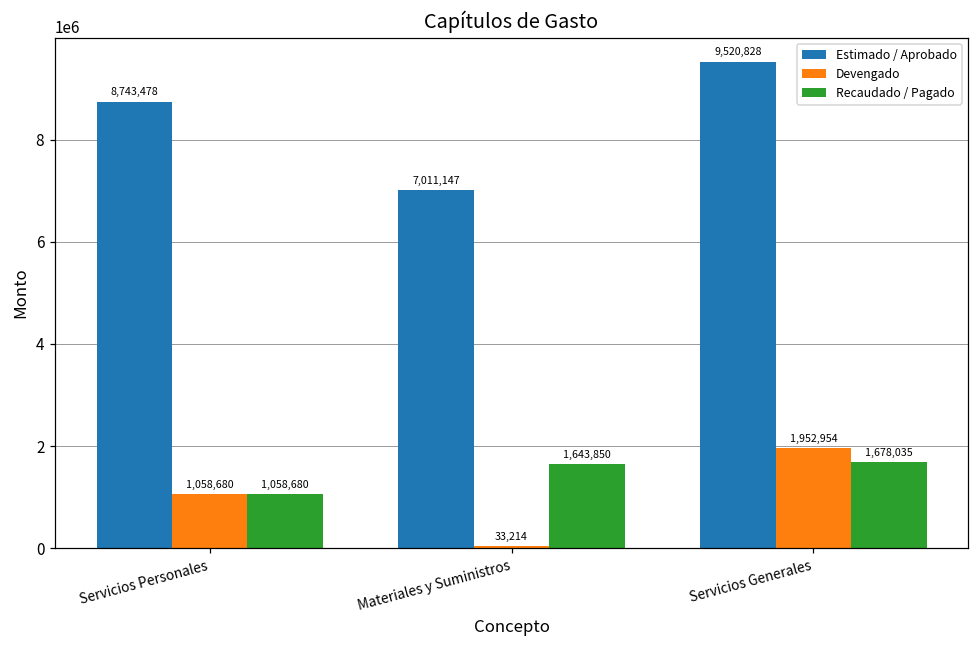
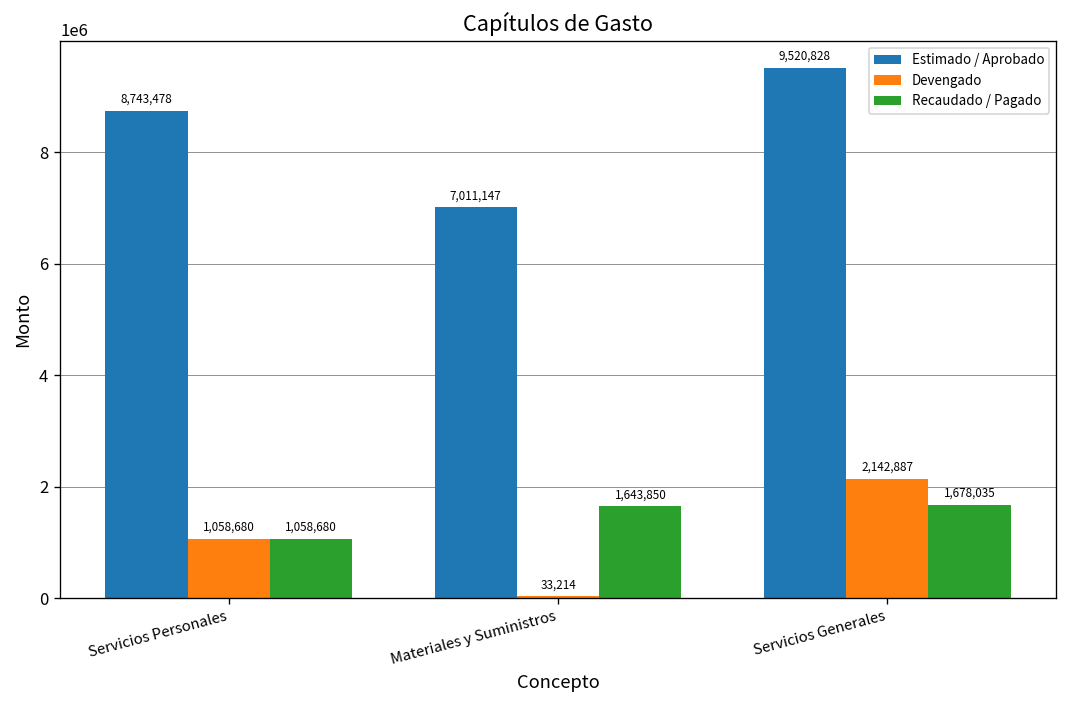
Devengado, Servicios Generales: 1,952,954 -> 2,142,887
